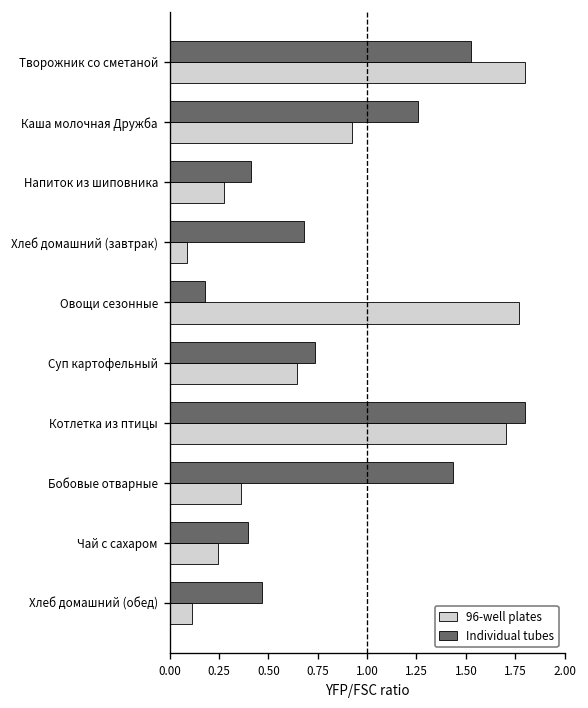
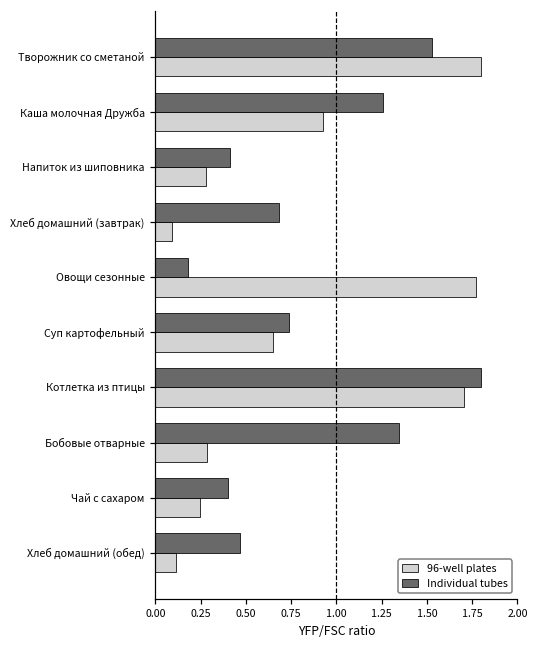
Individual tubes, Бобовые отварные: 1.44 -> 1.35
96-well plates, Бобовые отварные: 0.36 -> 0.28
